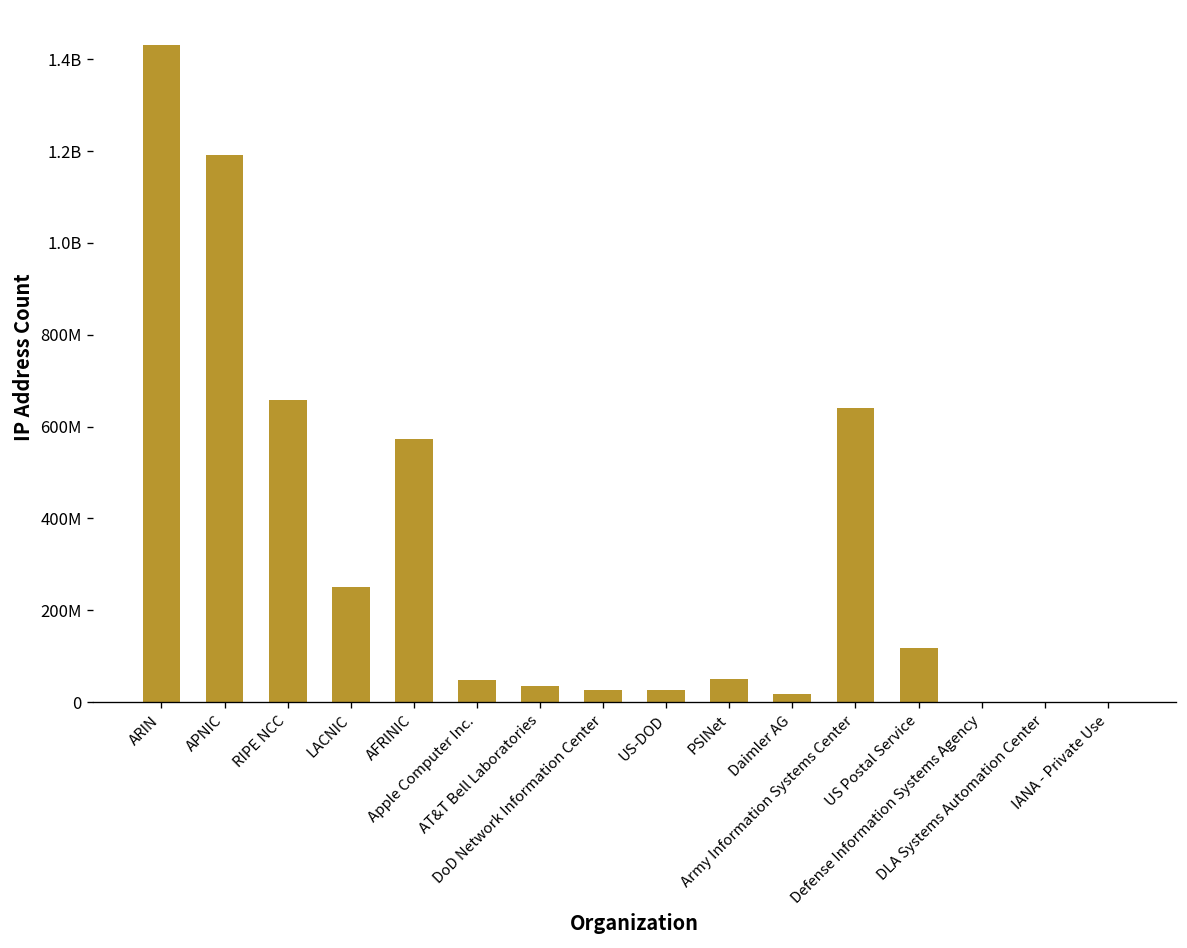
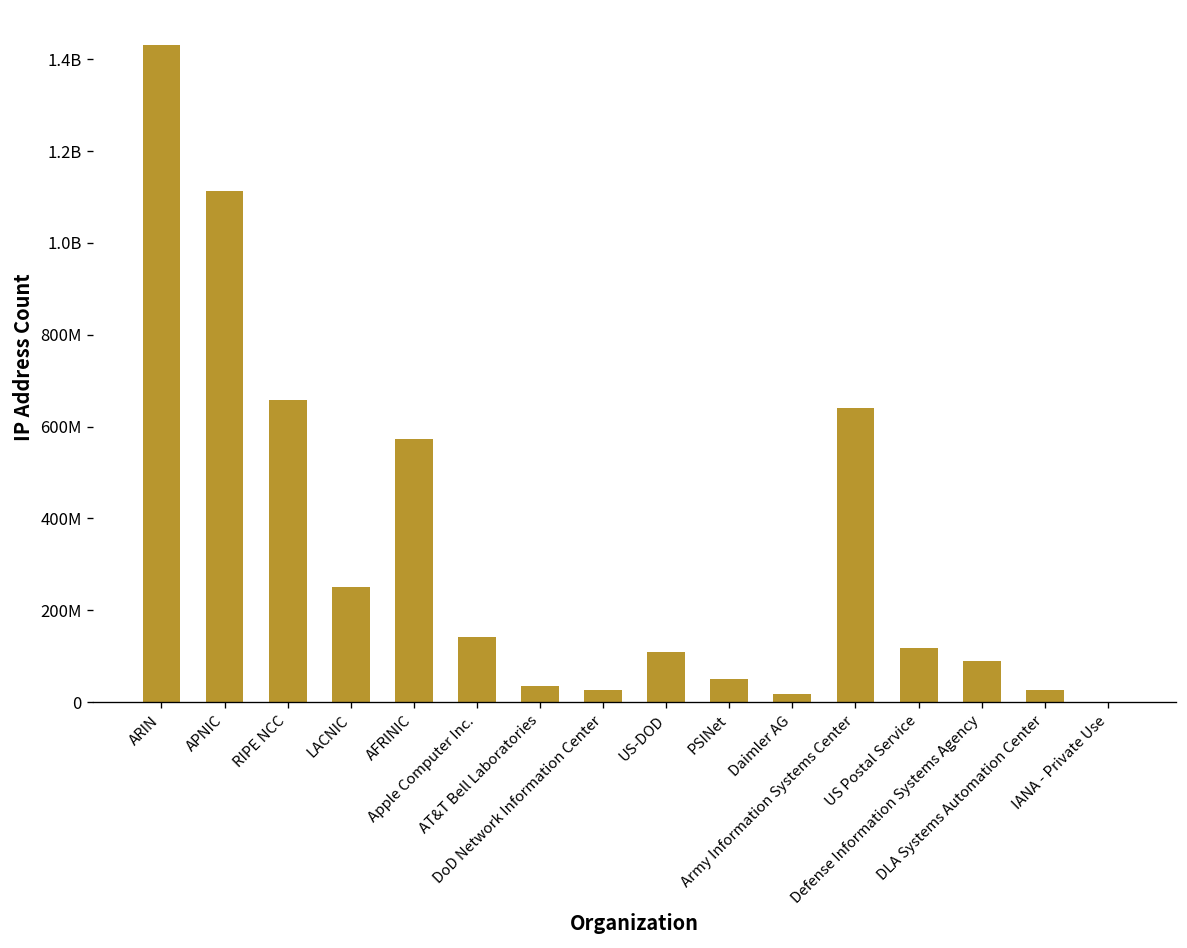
APNIC: 1190000000 -> 1110000000
Apple Computer Inc.: 50000000 -> 140000000
US-DOD: 30000000 -> 110000000
Defense Information Systems Agency: 0 -> 90000000
DLA Systems Automation Center: 0 -> 30000000
